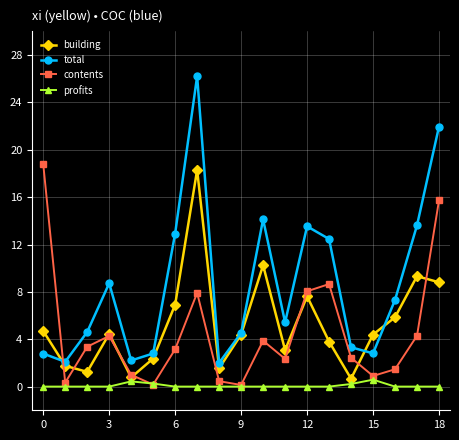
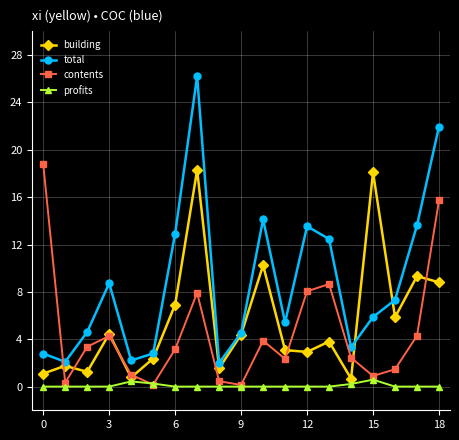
building, 0: 4.7 -> 1.1
building, 12: 7.6 -> 2.9
building, 15: 4.4 -> 18.1
total, 15: 2.8 -> 5.9
